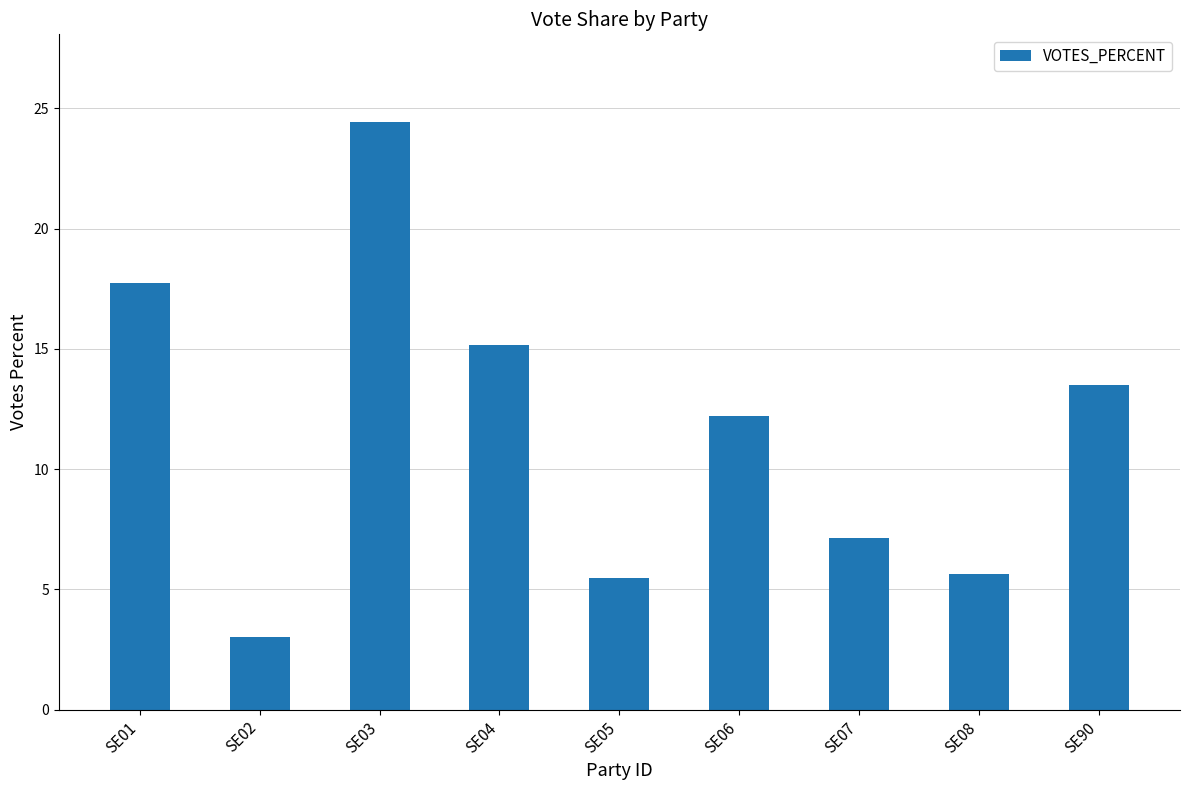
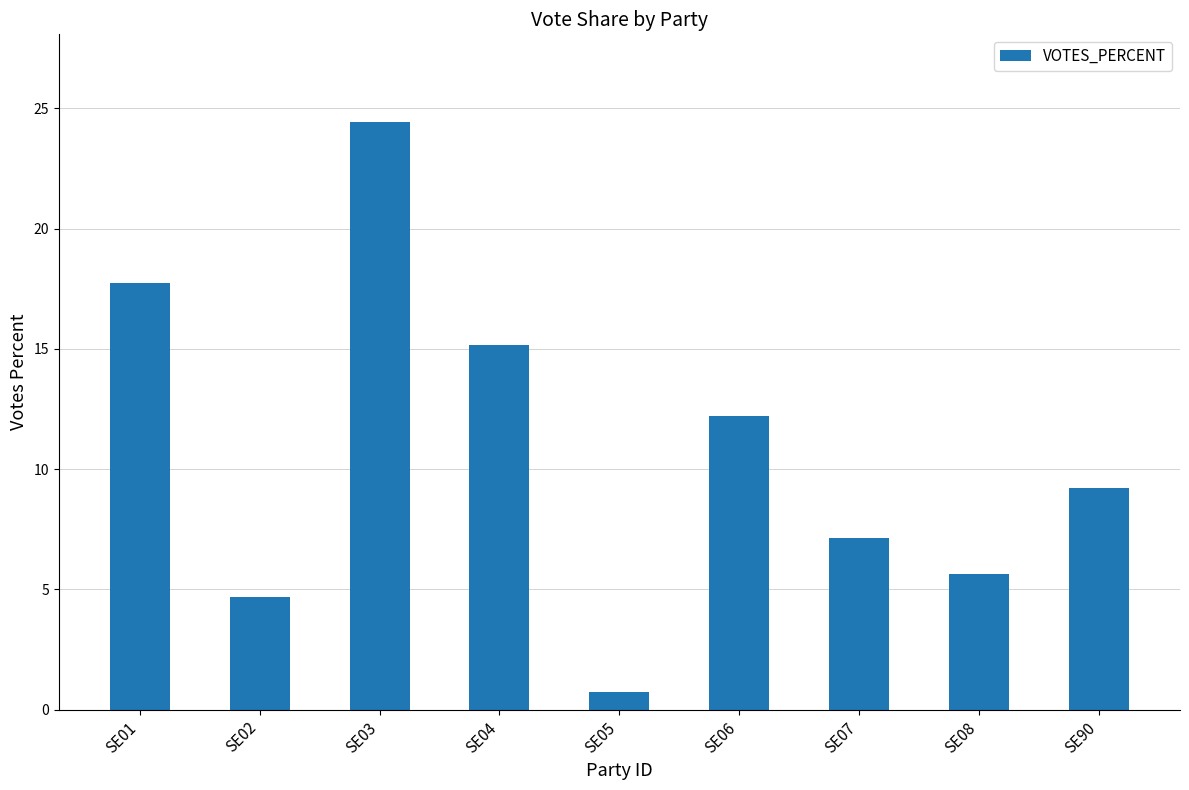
SE02: 3.0 -> 4.7
SE05: 5.5 -> 0.8
SE90: 13.5 -> 9.2
